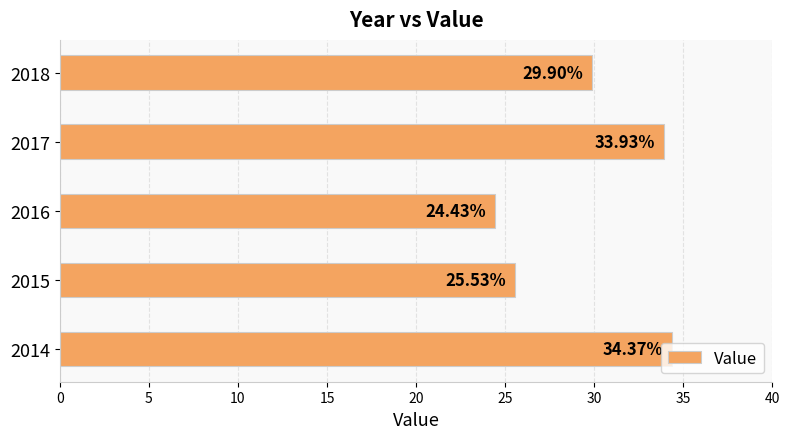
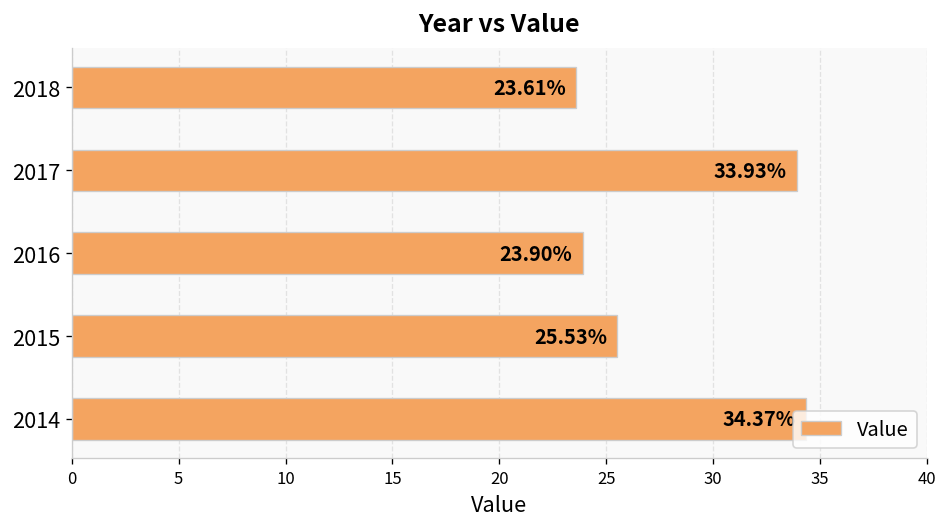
2018: 29.90% -> 23.61%
2016: 24.43% -> 23.90%
